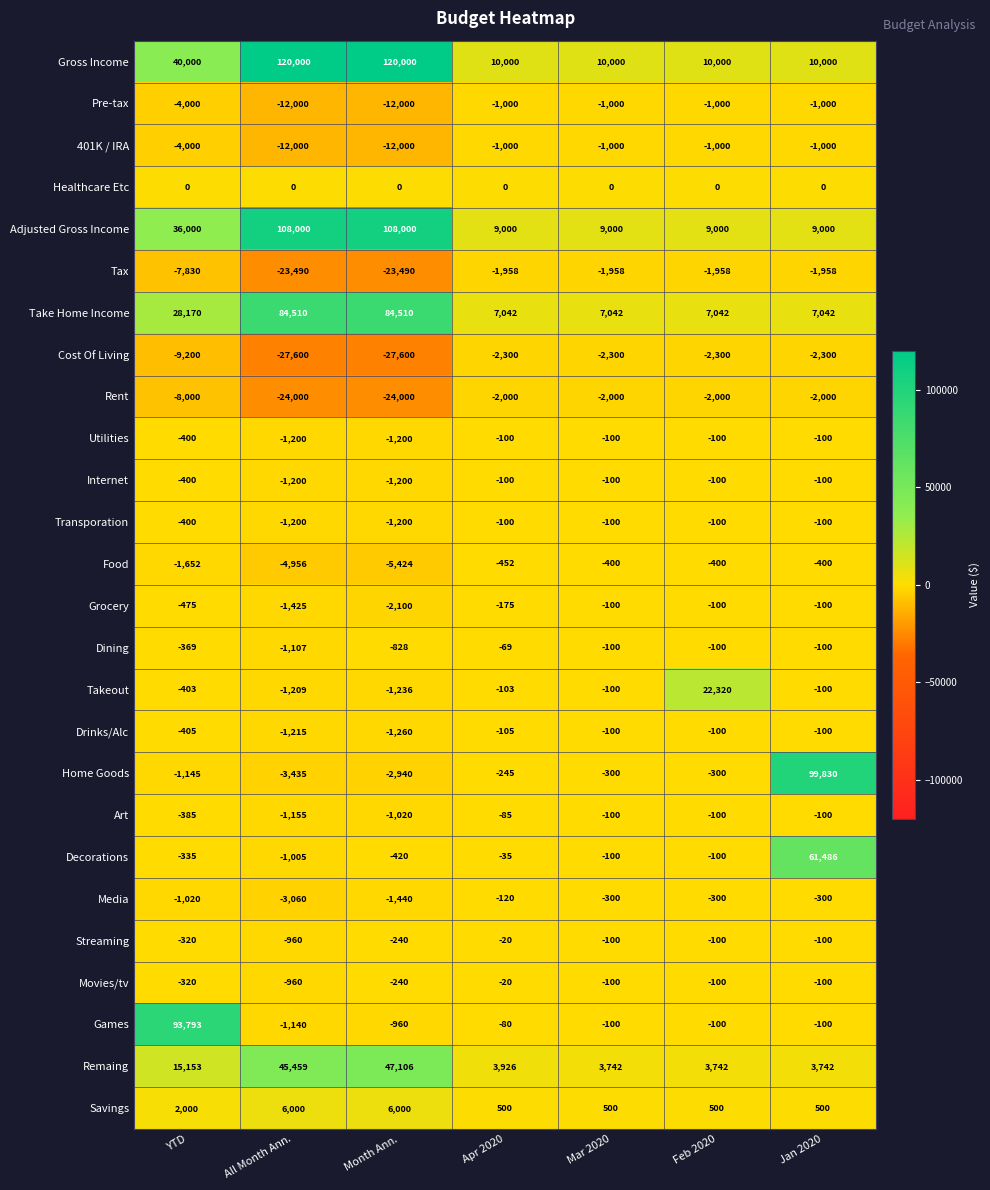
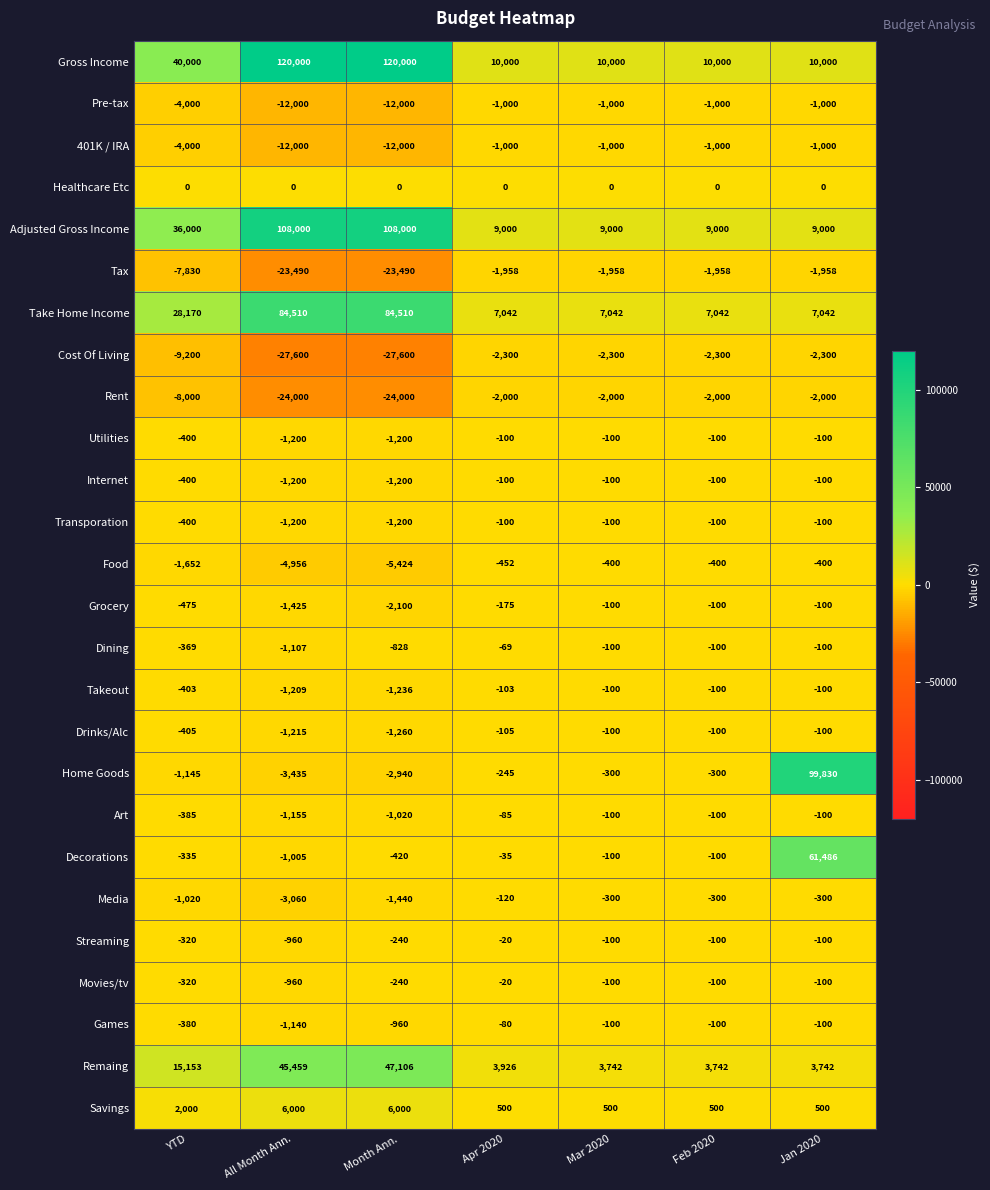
Takeout, Feb 2020: 22,320 -> -100
Games, YTD: 93,793 -> -380
